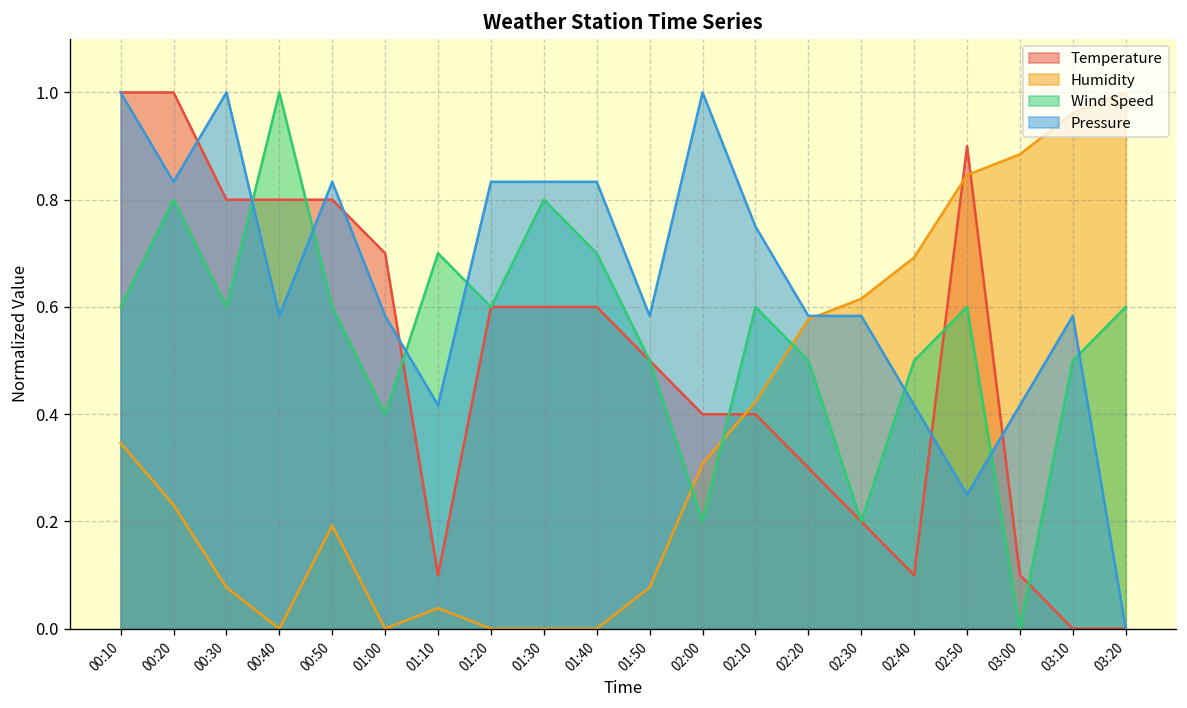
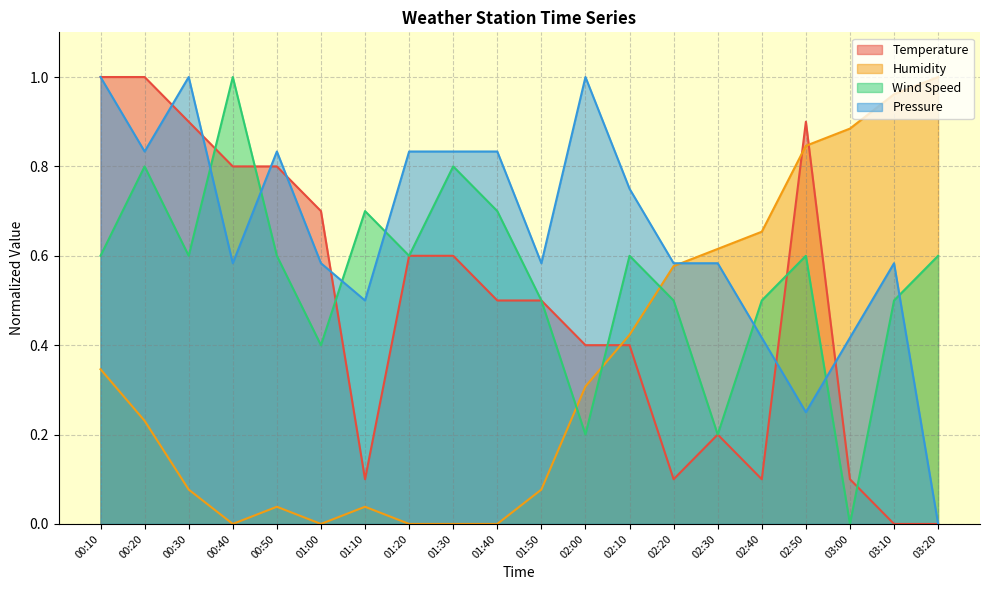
Temperature, 00:30: 0.80 -> 0.90
Humidity, 00:50: 0.19 -> 0.04
Pressure, 01:10: 0.42 -> 0.50
Temperature, 01:40: 0.60 -> 0.50
Temperature, 02:20: 0.30 -> 0.10
Humidity, 02:40: 0.69 -> 0.65
